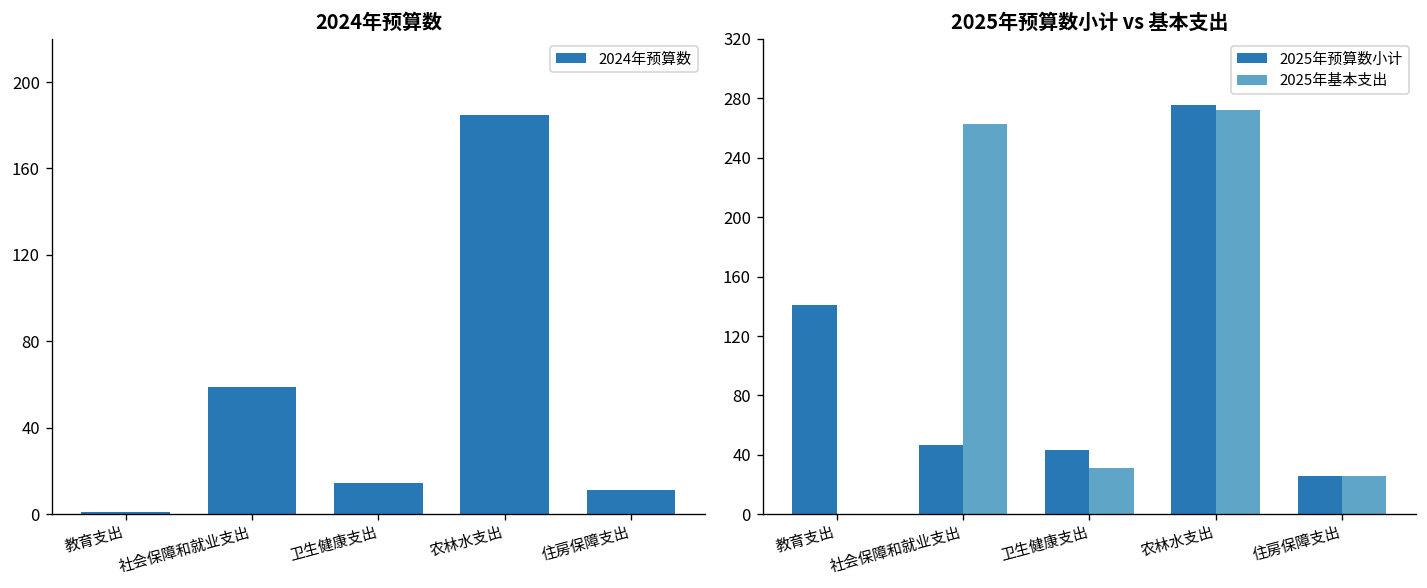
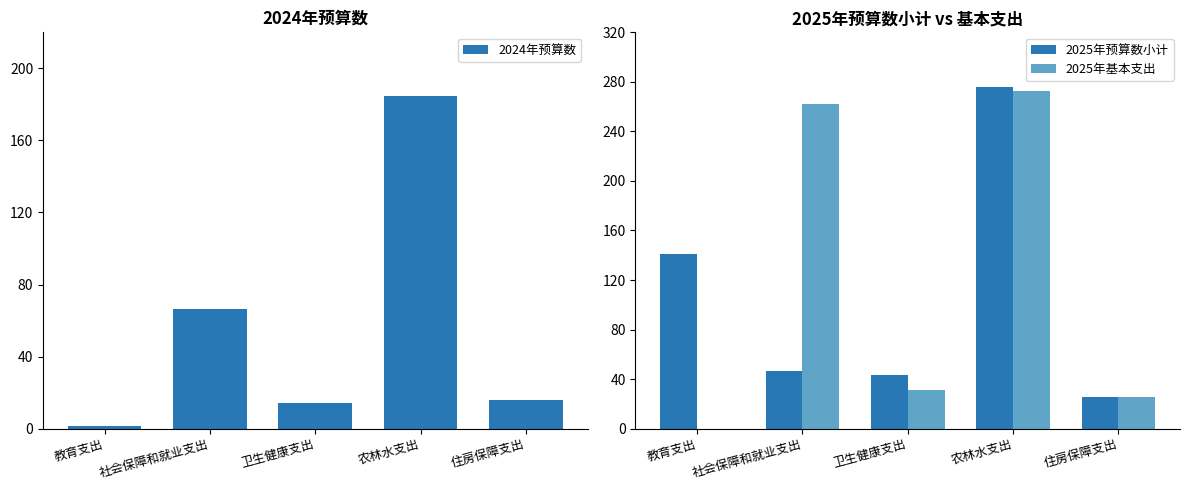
2024年预算数, 社会保障和就业支出: 59 -> 66
2024年预算数, 住房保障支出: 11 -> 16
